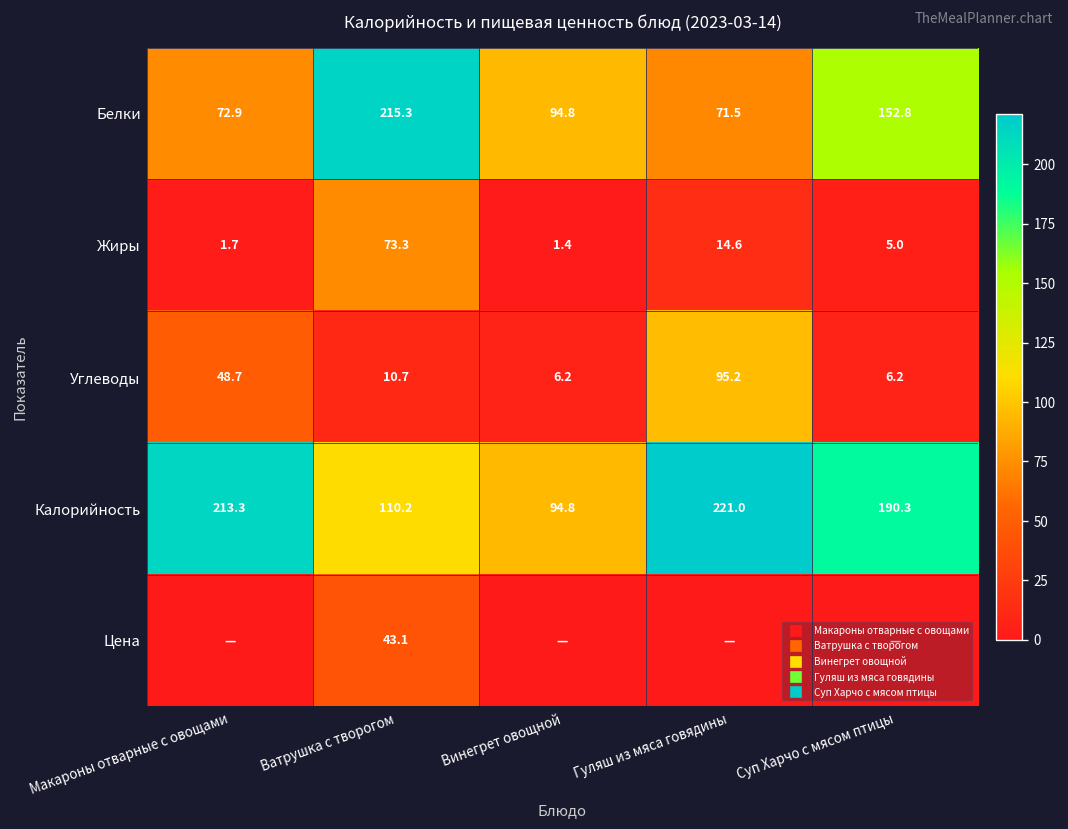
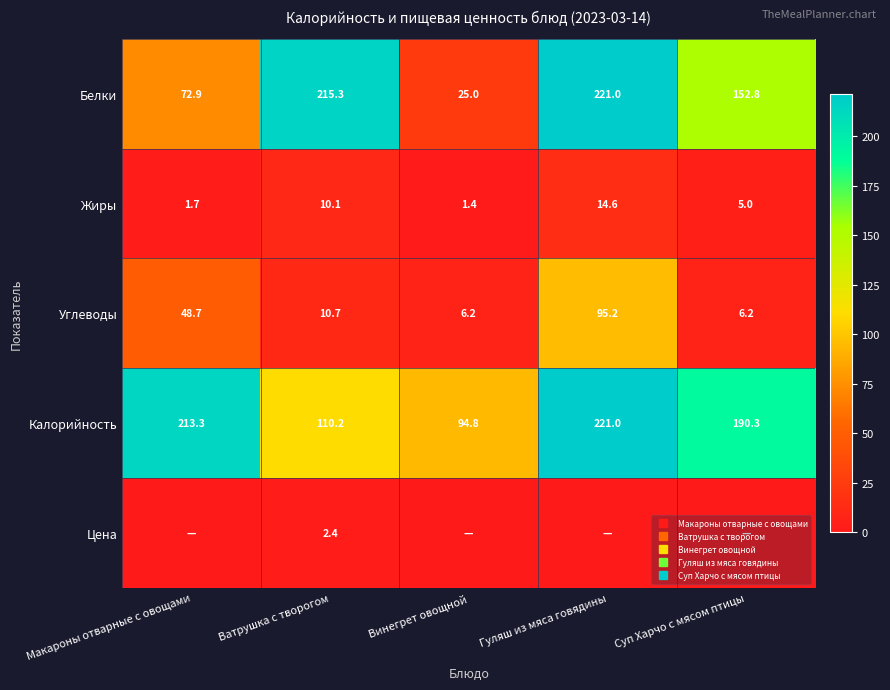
Белки, Винегрет овощной: 94.8 -> 25.0
Белки, Гуляш из мяса говядины: 71.5 -> 221.0
Жиры, Ватрушка с творогом: 73.3 -> 10.1
Цена, Ватрушка с творогом: 43.1 -> 2.4
